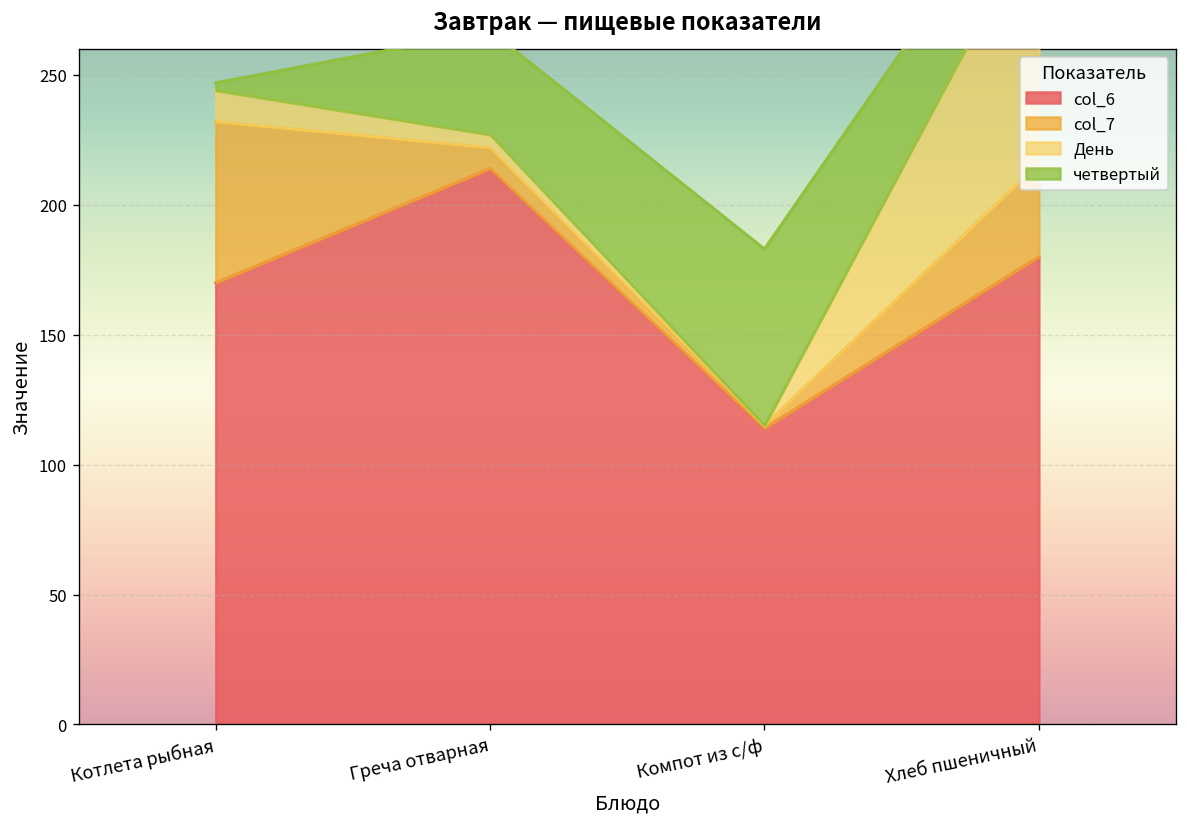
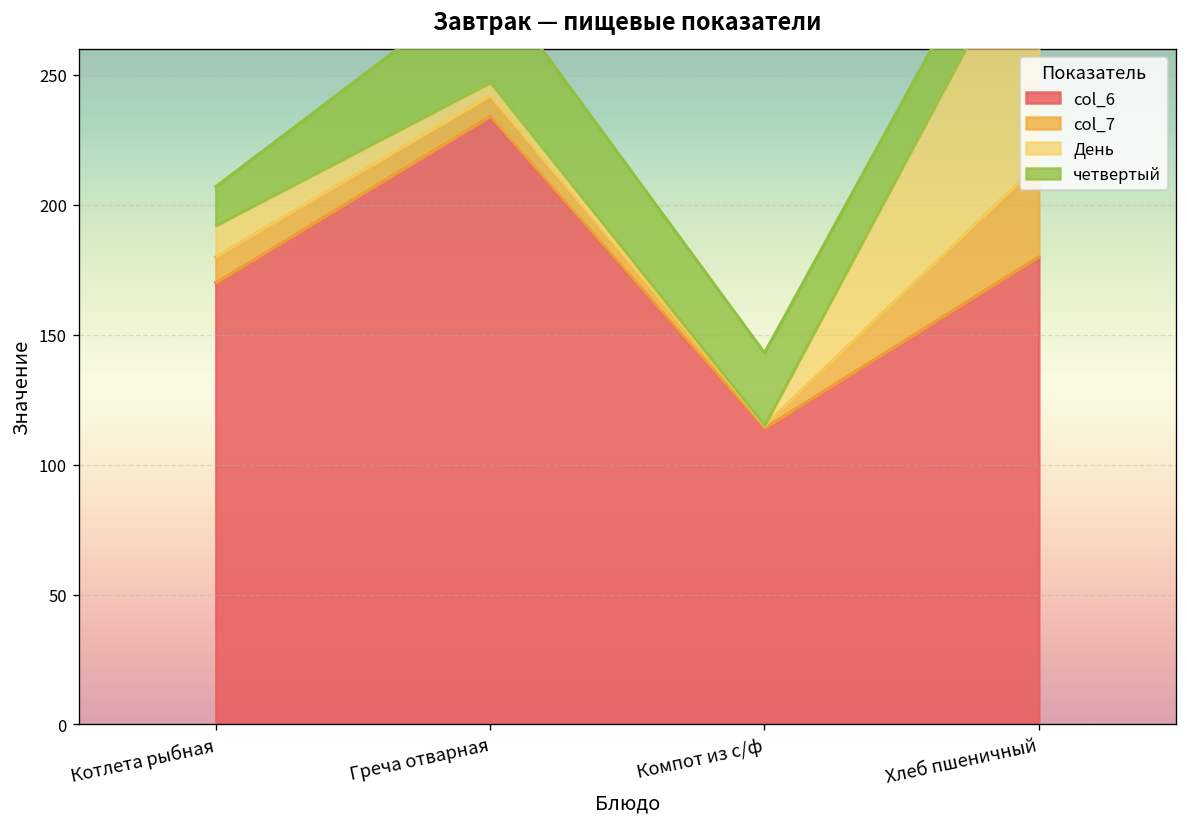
col_7, Котлета рыбная: 62 -> 10
четвертый, Котлета рыбная: 3 -> 15
col_6, Греча отварная: 214 -> 234
четвертый, Компот из с/ф: 68 -> 28
